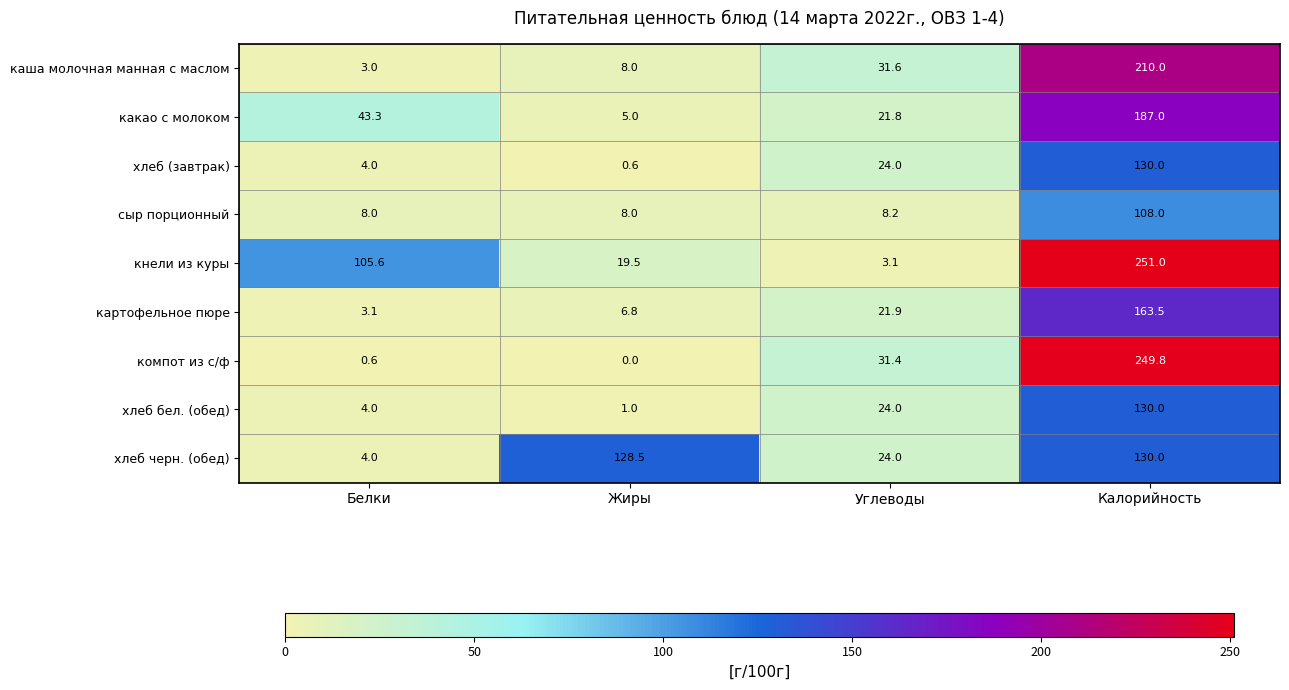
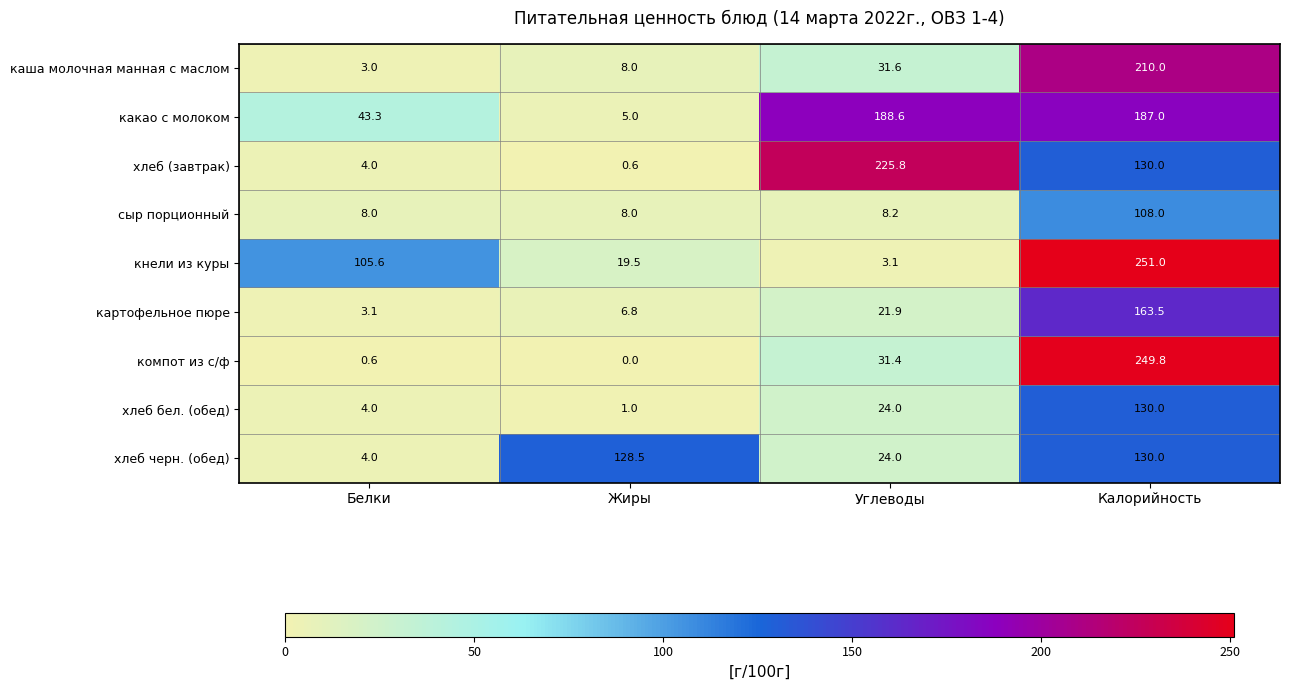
какао с молоком, Углеводы: 21.8 -> 188.6
хлеб (завтрак), Углеводы: 24.0 -> 225.8
